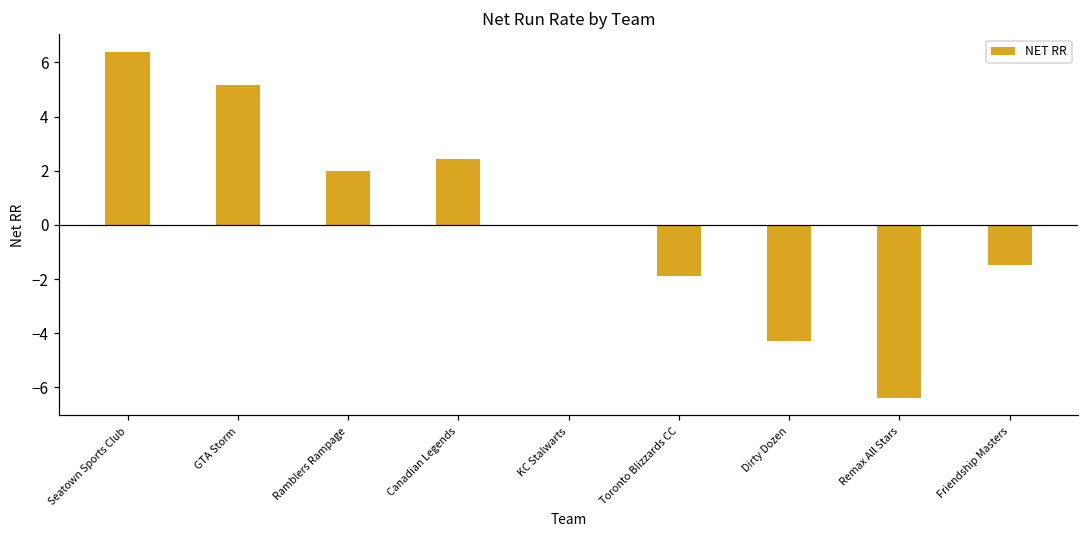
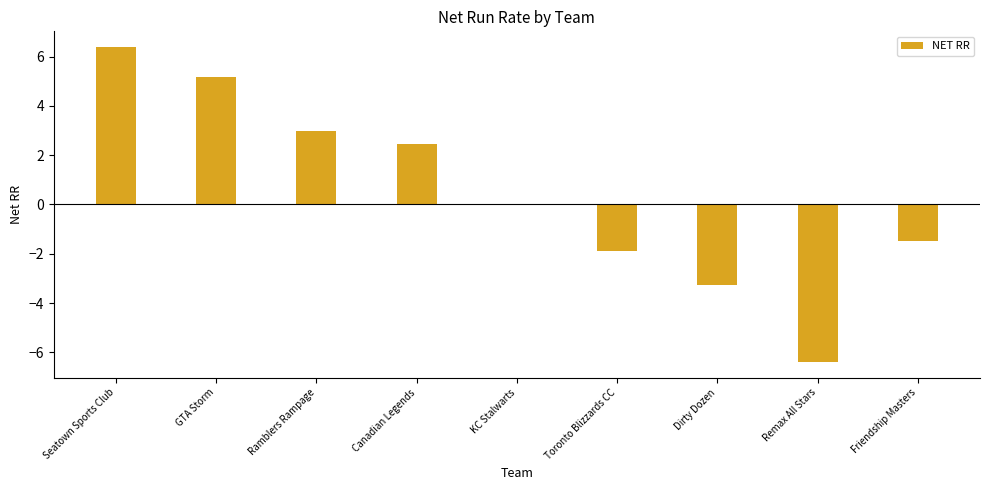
Ramblers Rampage: 2 -> 3
Dirty Dozen: -4.3 -> -3.3
